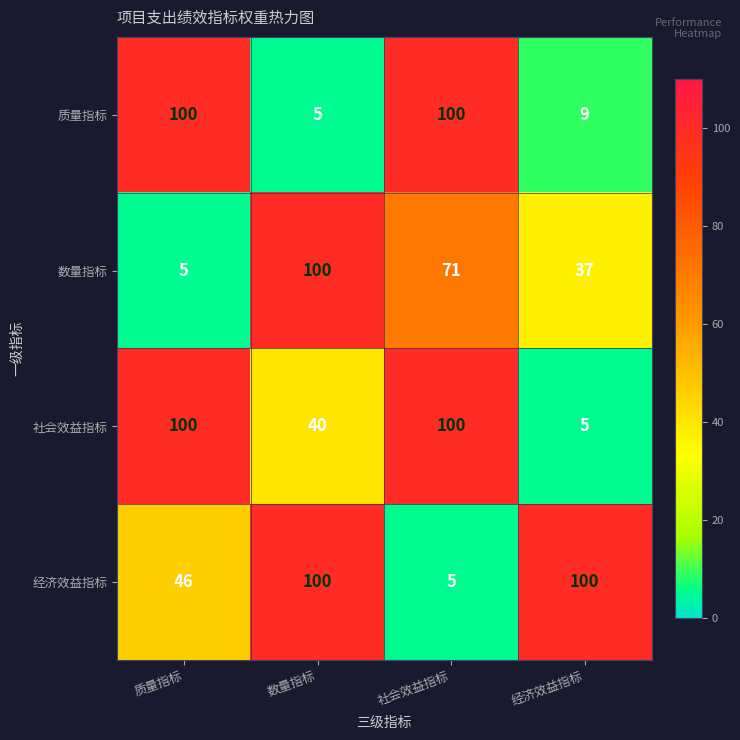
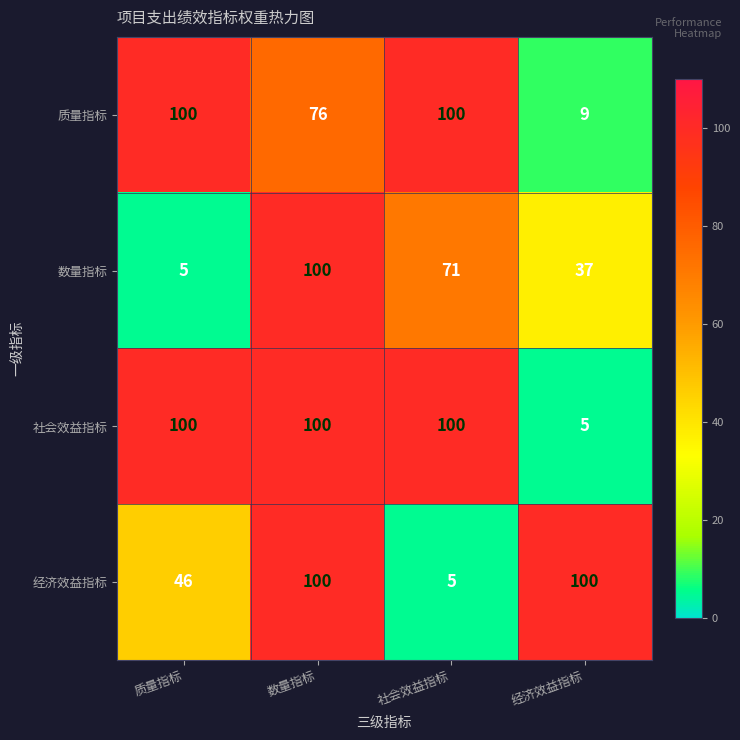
质量指标, 数量指标: 5 -> 76
社会效益指标, 数量指标: 40 -> 100
